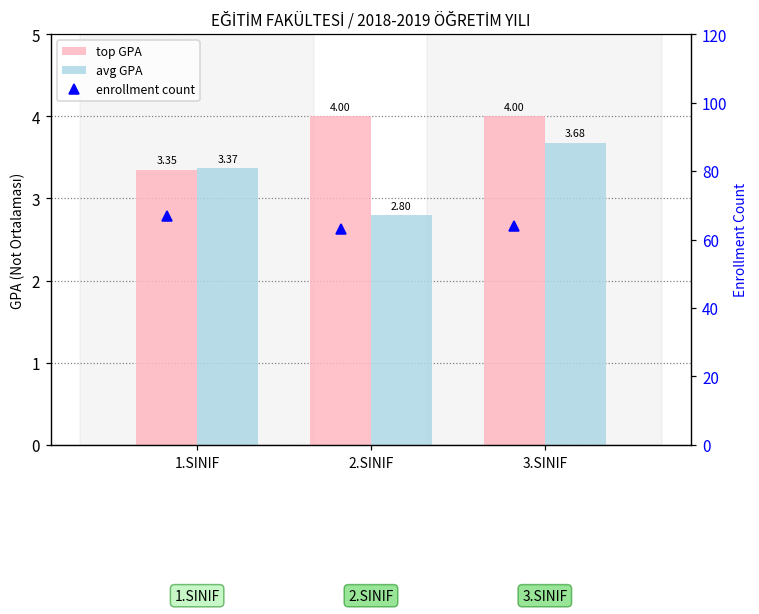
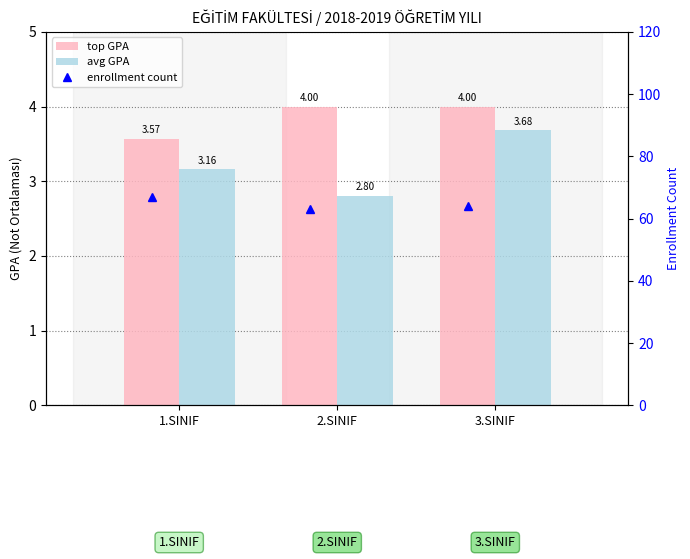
top GPA, 1.SINIF: 3.35 -> 3.57
avg GPA, 1.SINIF: 3.37 -> 3.16
